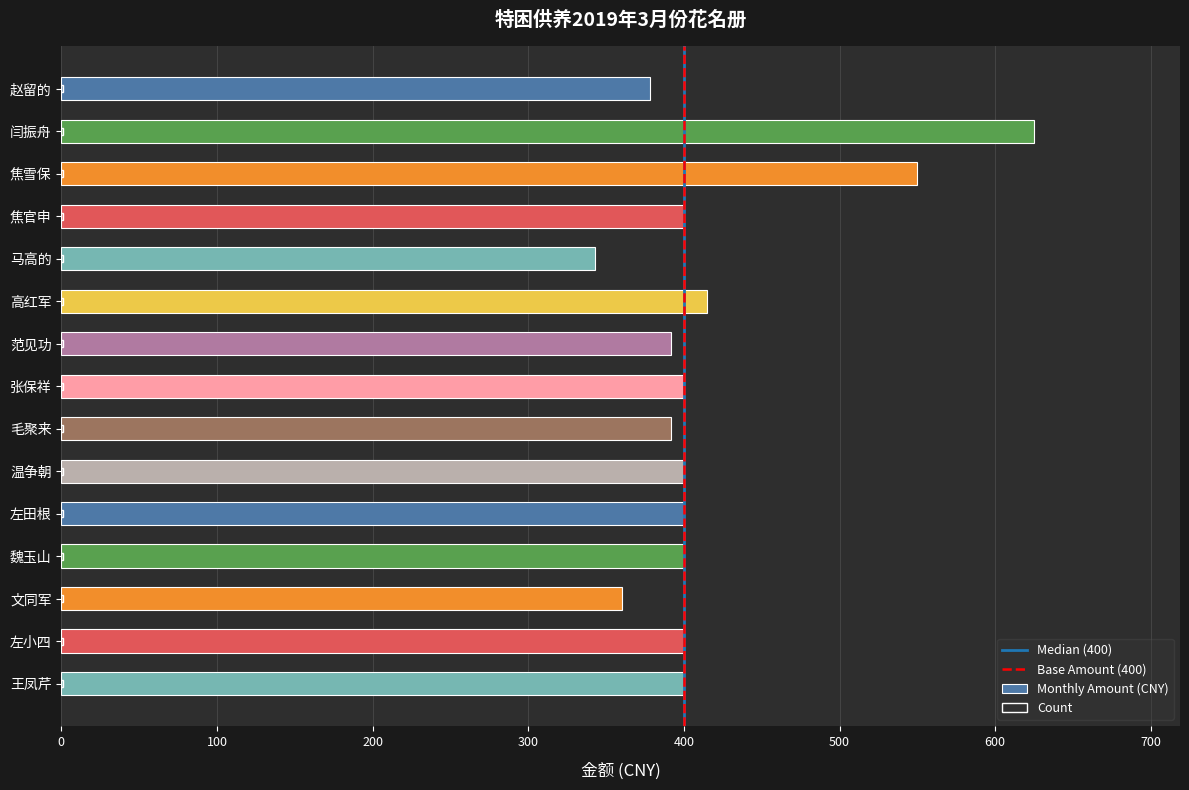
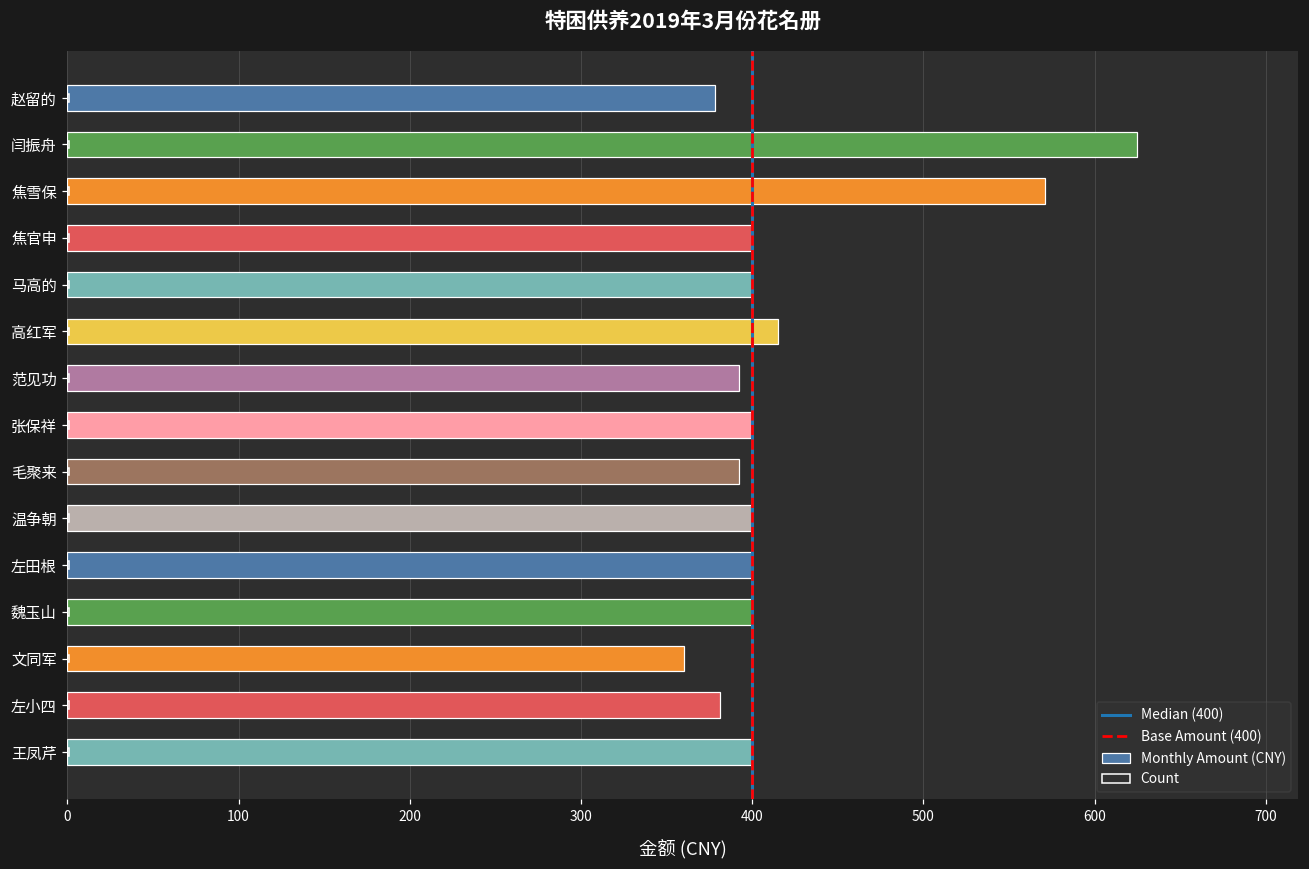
Monthly Amount (CNY), 焦雪保: 550 -> 571
Monthly Amount (CNY), 马高的: 343 -> 400
Monthly Amount (CNY), 左小四: 400 -> 381
